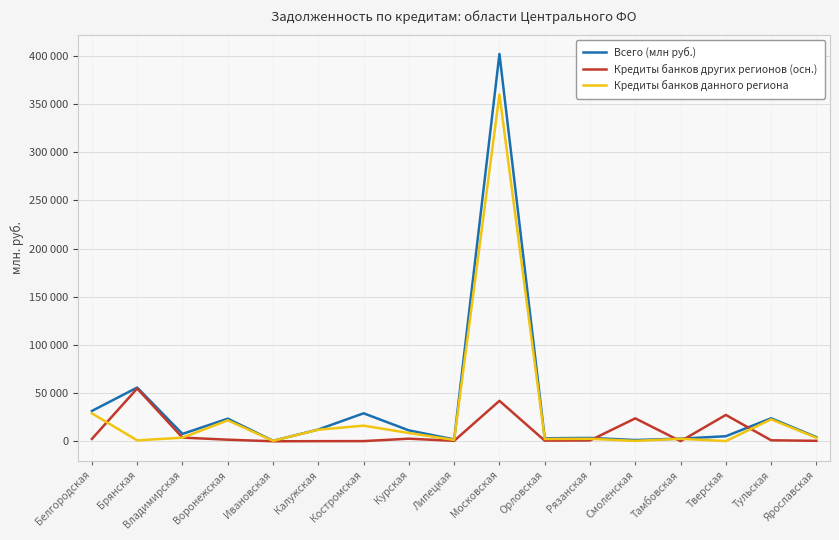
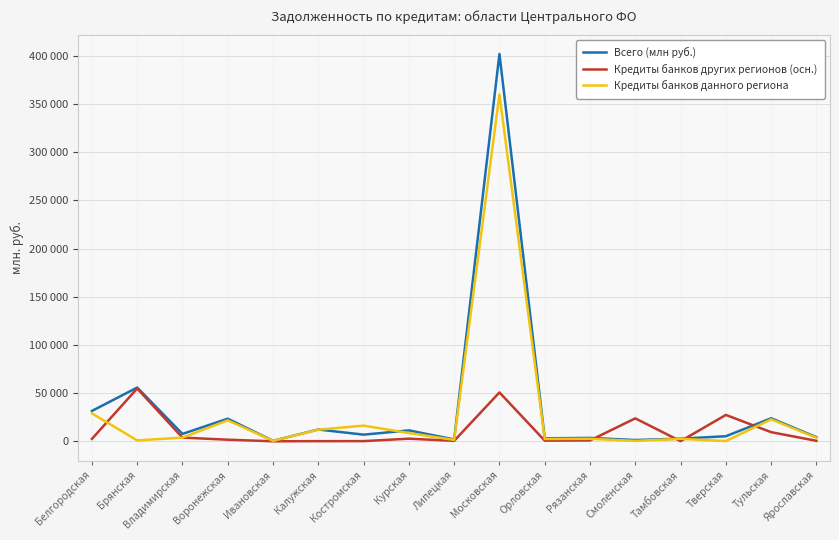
Всего (млн руб.), Костромская: 30000 -> 10000
Кредиты банков других регионов (осн.), Московская: 40000 -> 50000
Кредиты банков других регионов (осн.), Тульская: 0 -> 10000
